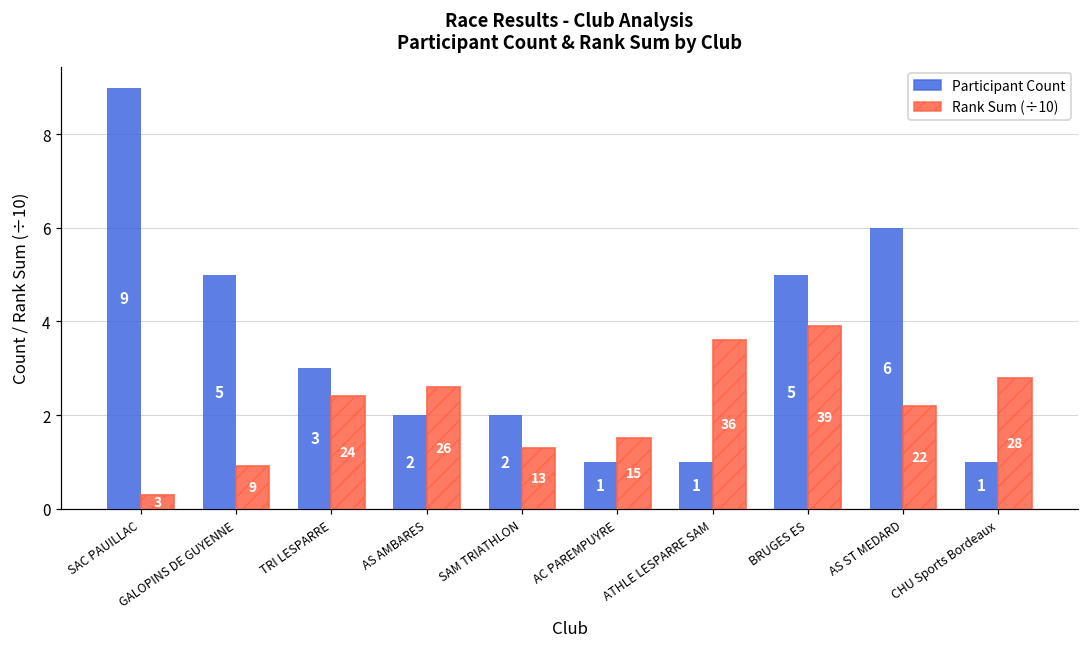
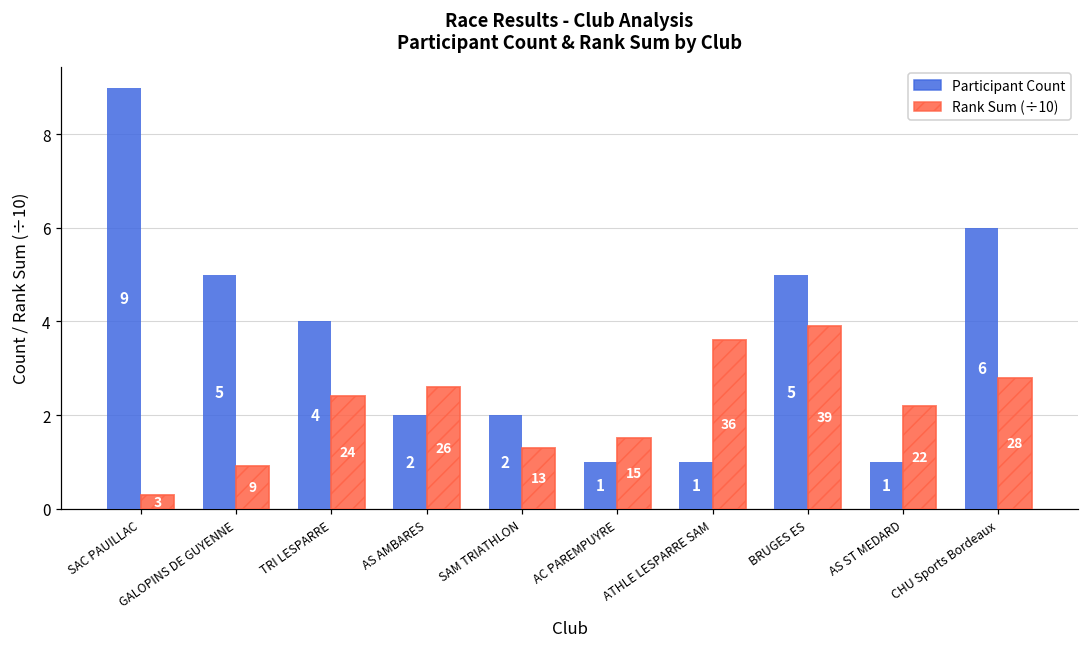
Participant Count, TRI LESPARRE: 3 -> 4
Participant Count, AS ST MEDARD: 6 -> 1
Participant Count, CHU Sports Bordeaux: 1 -> 6
